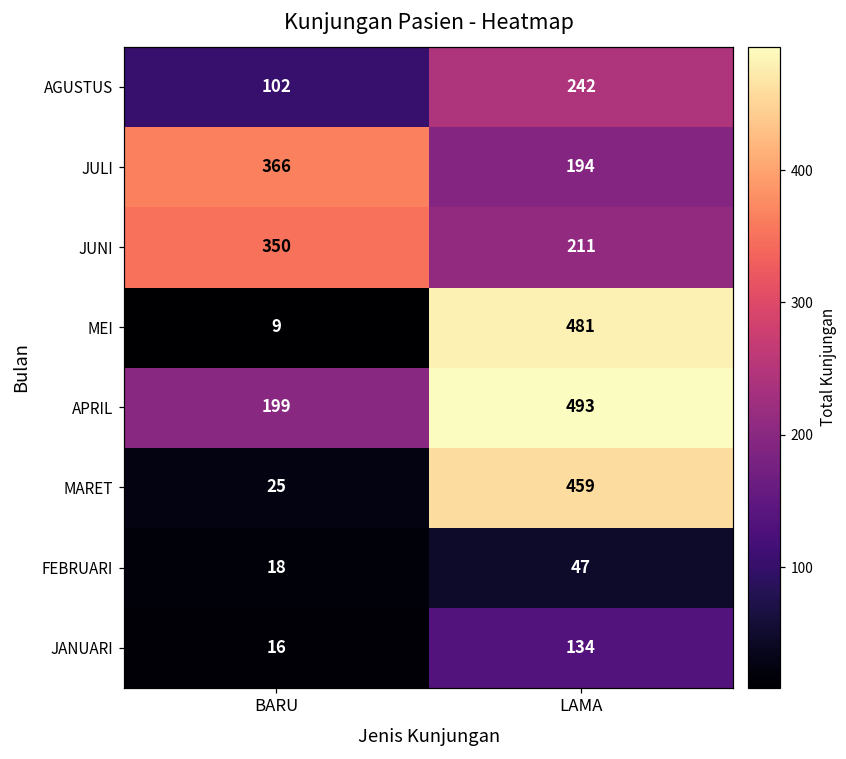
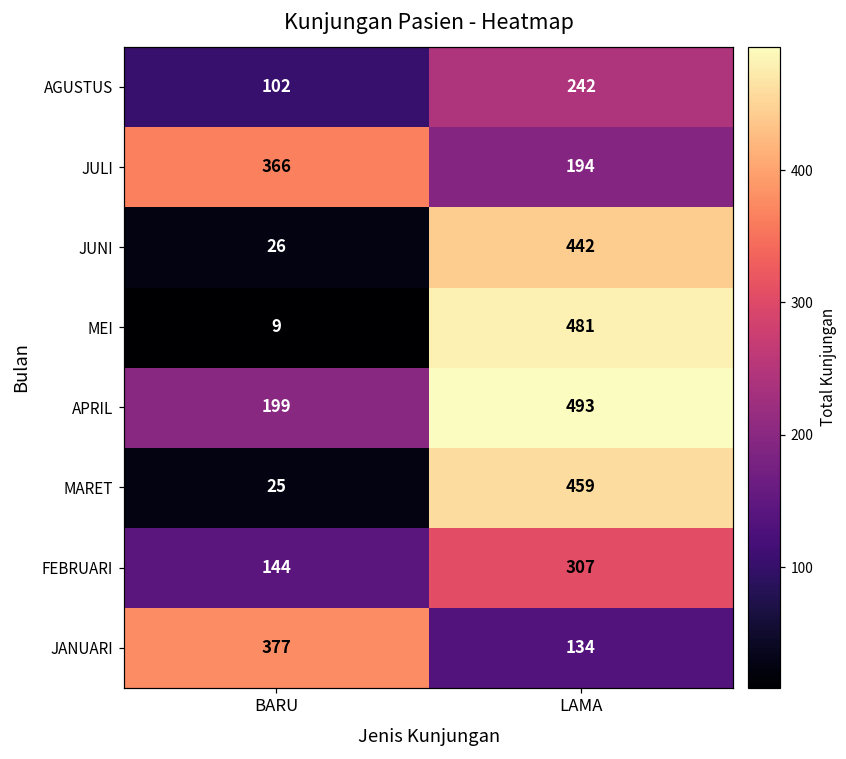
JUNI, BARU: 350 -> 26
JUNI, LAMA: 211 -> 442
FEBRUARI, BARU: 18 -> 144
FEBRUARI, LAMA: 47 -> 307
JANUARI, BARU: 16 -> 377
